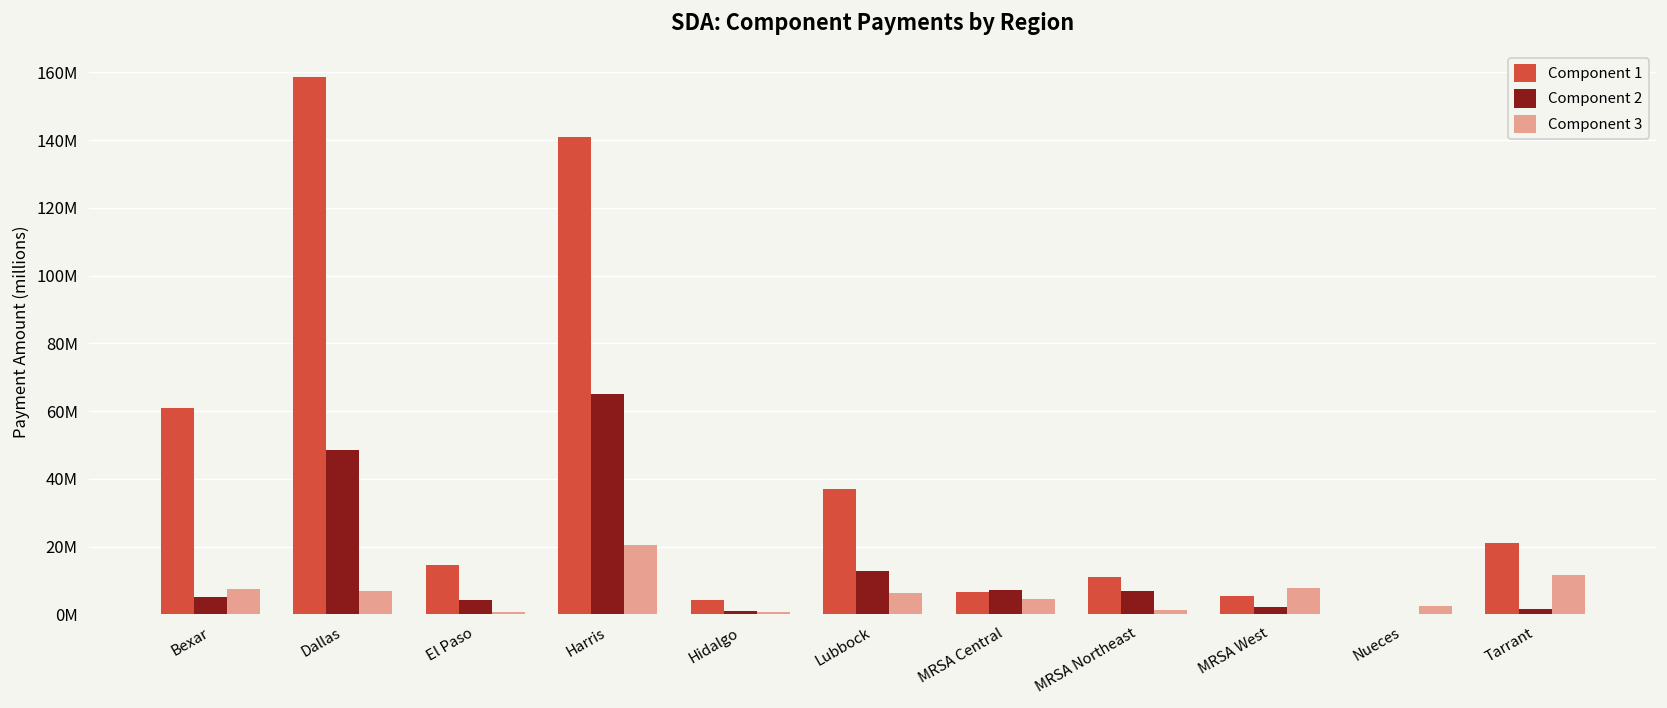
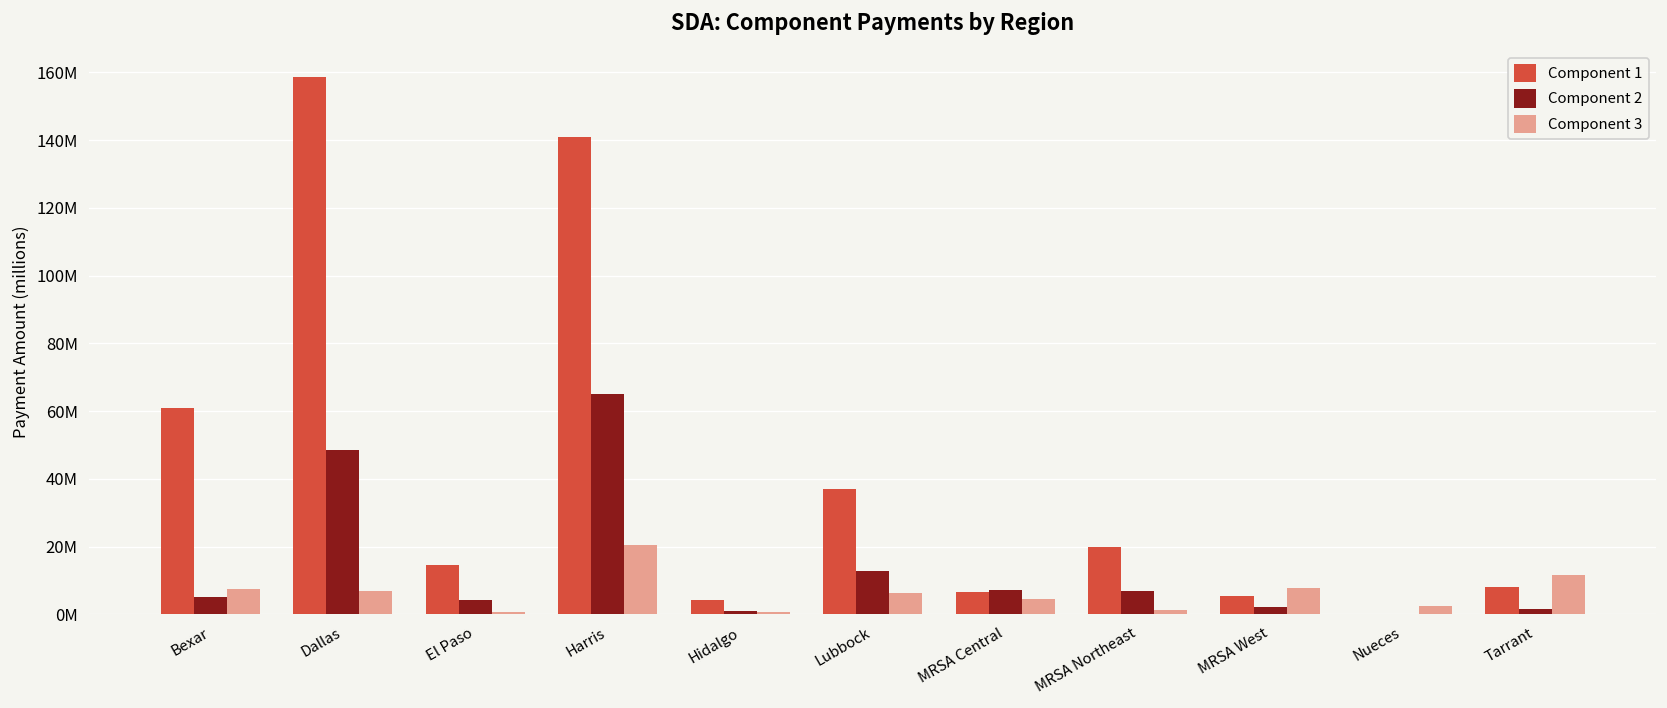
Component 1, MRSA Northeast: 11000000 -> 20000000
Component 1, Tarrant: 21000000 -> 8000000
